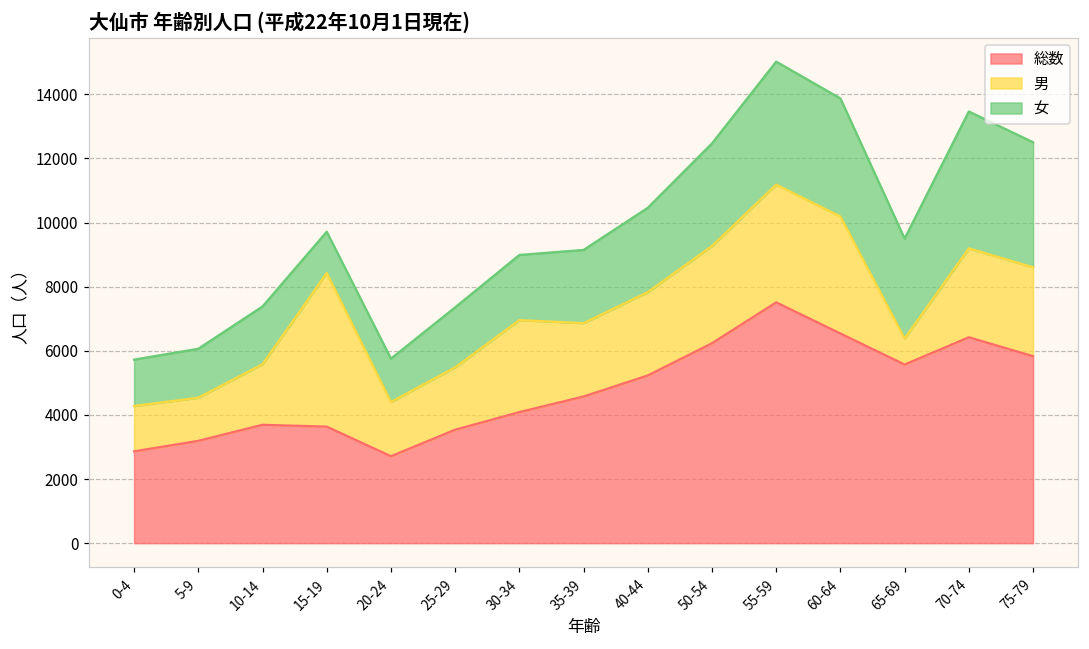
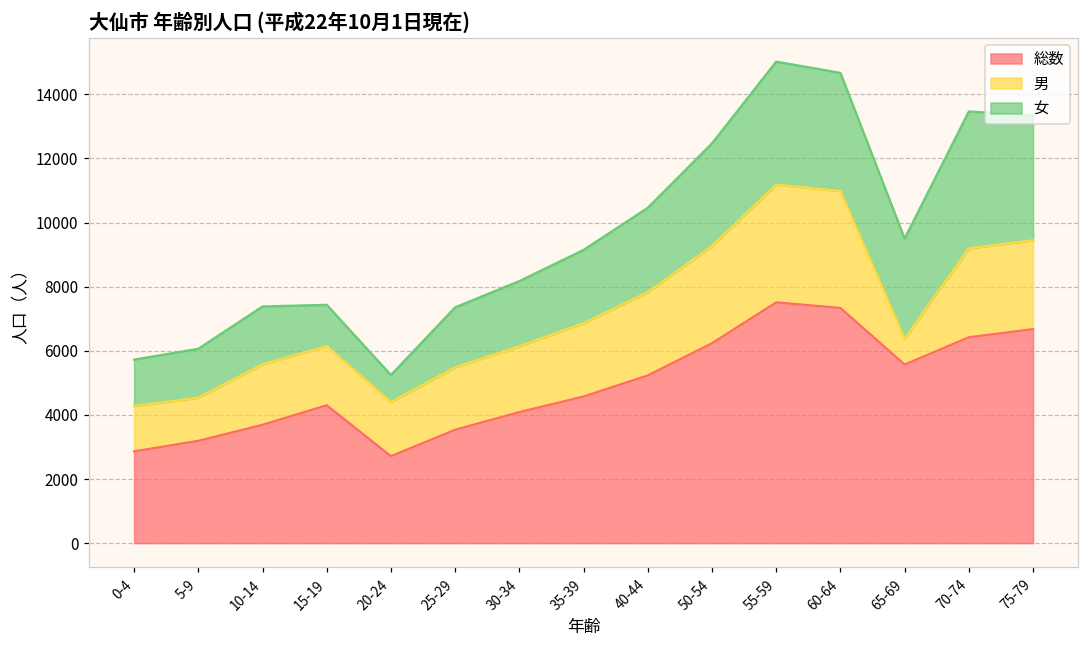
総数, 15-19: 3600 -> 4300
男, 15-19: 4800 -> 1800
女, 20-24: 1400 -> 800
男, 30-34: 2900 -> 2100
総数, 60-64: 6500 -> 7300
総数, 75-79: 5800 -> 6700
